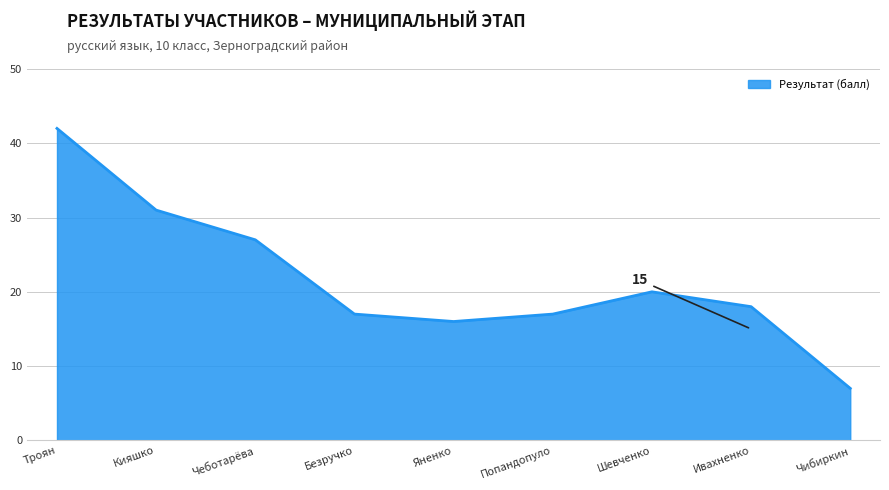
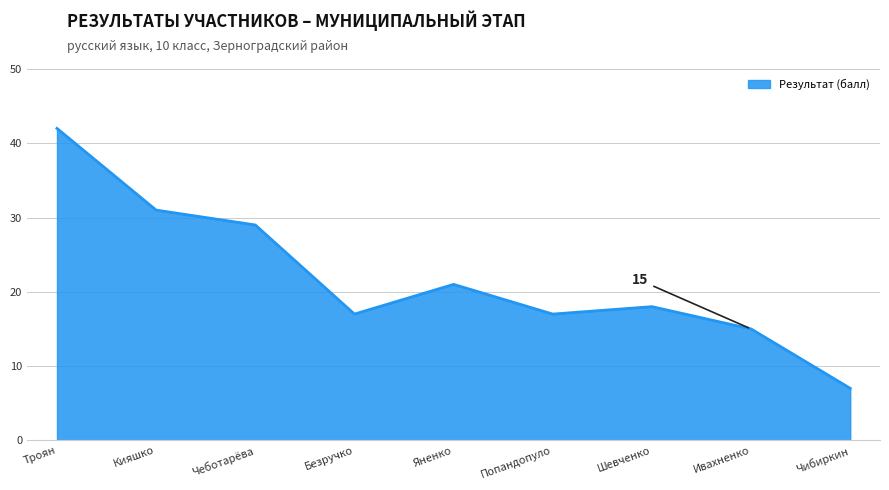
Чеботарёва: 27 -> 29
Яненко: 16 -> 21
Шевченко: 20 -> 18
Ивахненко: 18 -> 15
